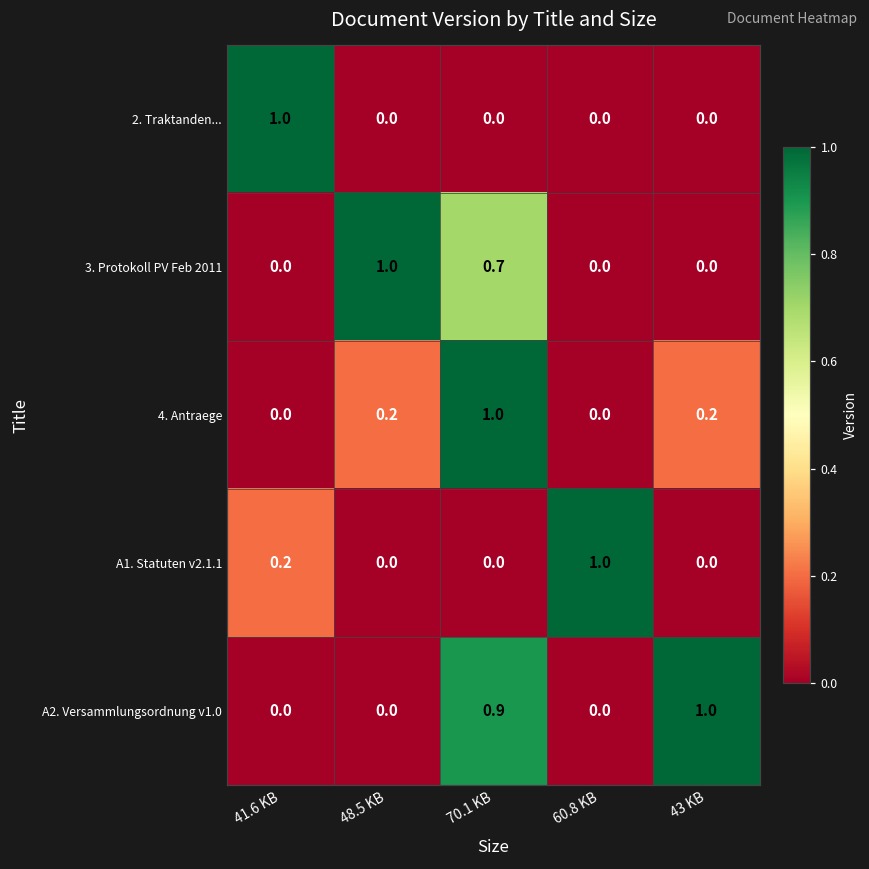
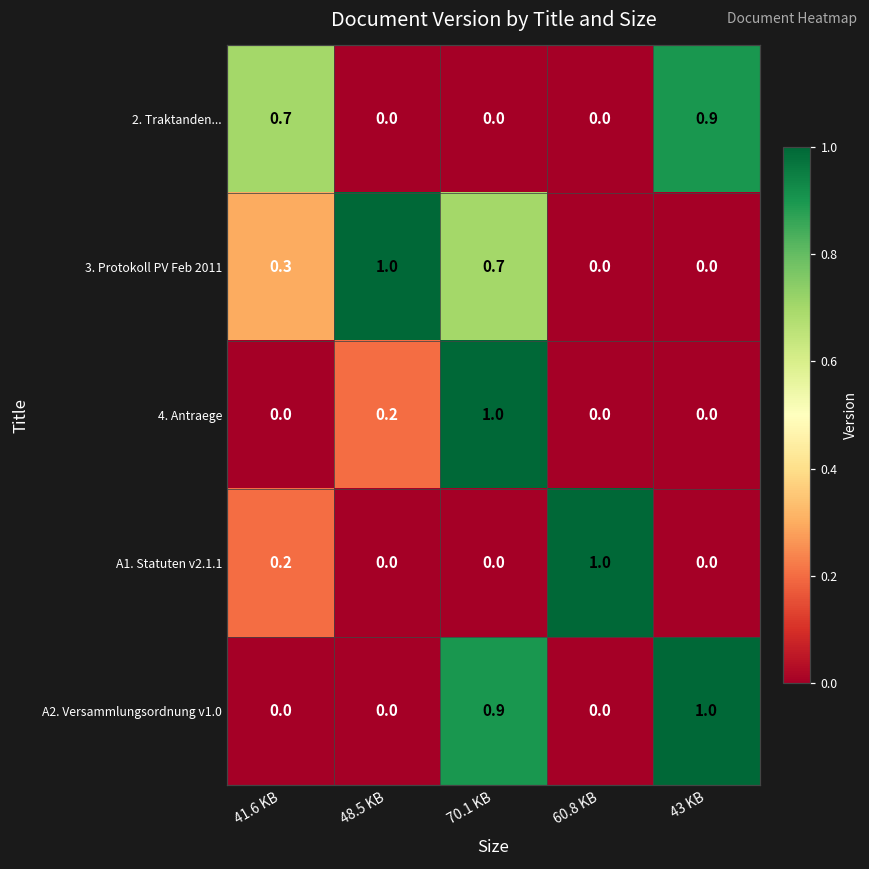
2. Traktanden..., 41.6 KB: 1.0 -> 0.7
2. Traktanden..., 43 KB: 0.0 -> 0.9
3. Protokoll PV Feb 2011, 41.6 KB: 0.0 -> 0.3
4. Antraege, 43 KB: 0.2 -> 0.0
